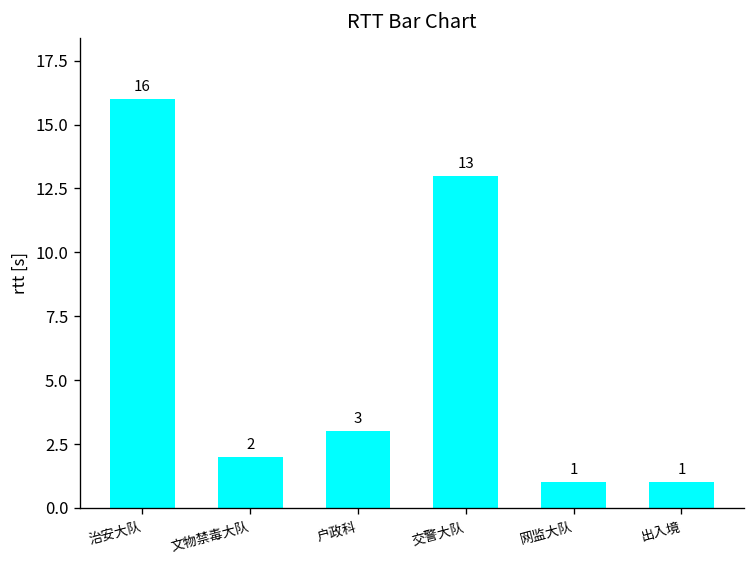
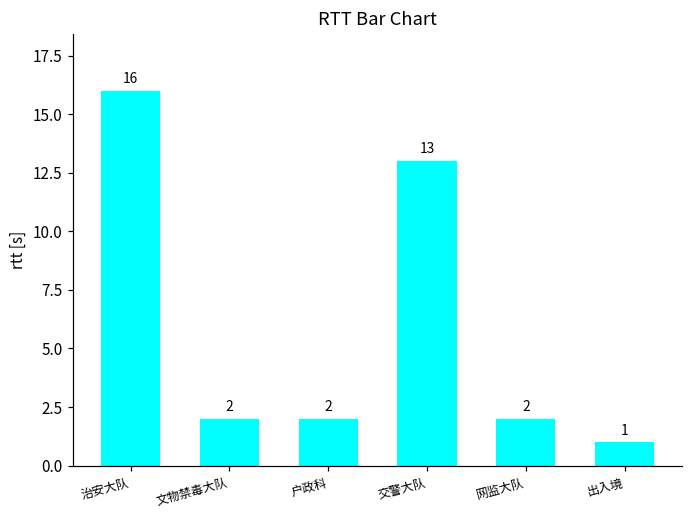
户政科: 3 -> 2
网监大队: 1 -> 2
